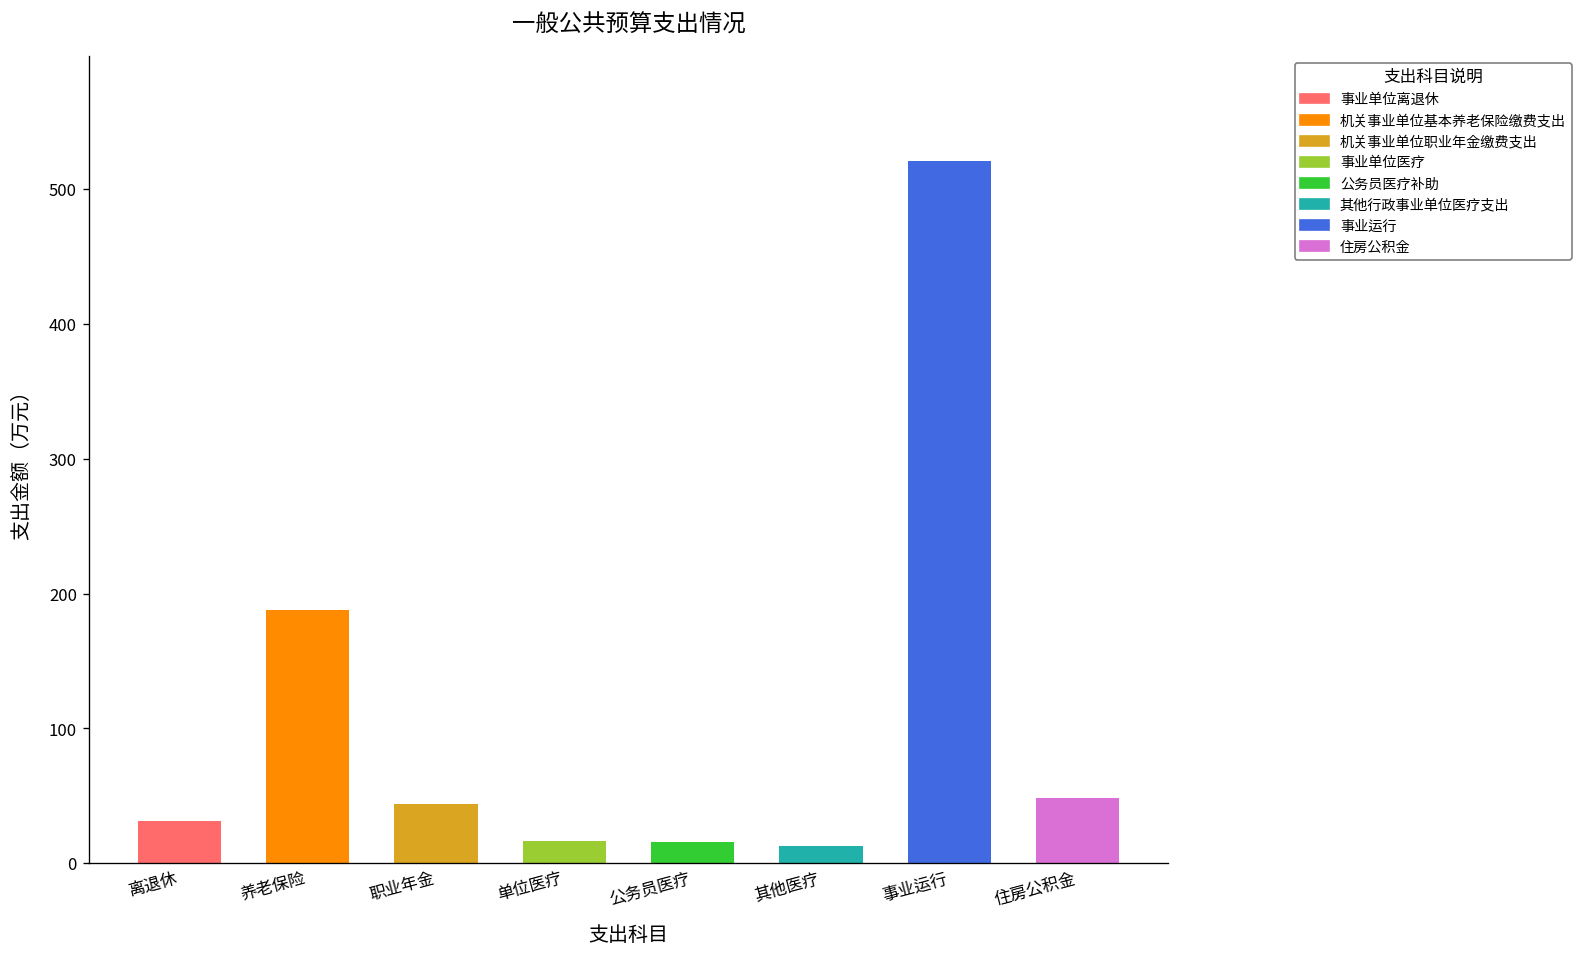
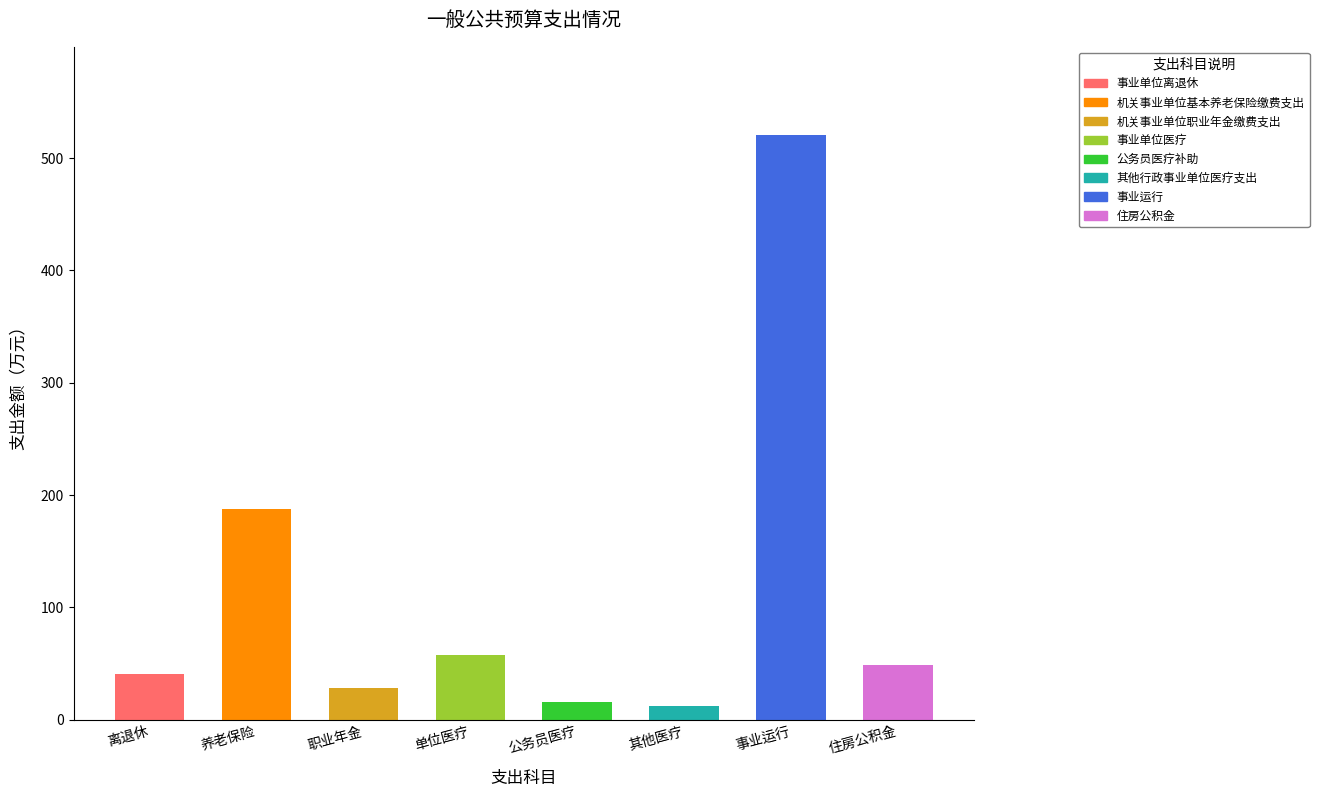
离退休: 31 -> 41
职业年金: 44 -> 28
单位医疗: 17 -> 58
